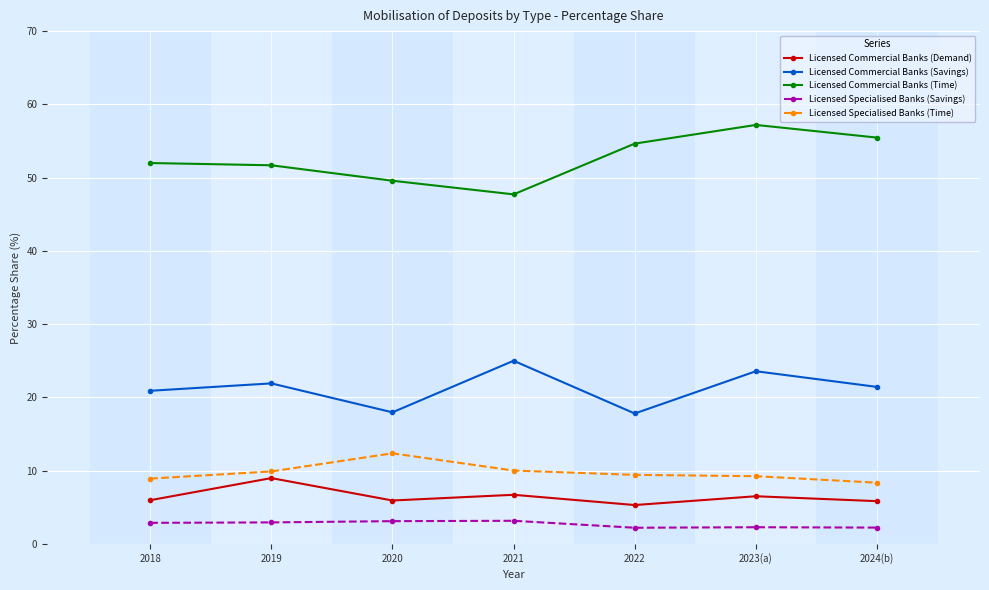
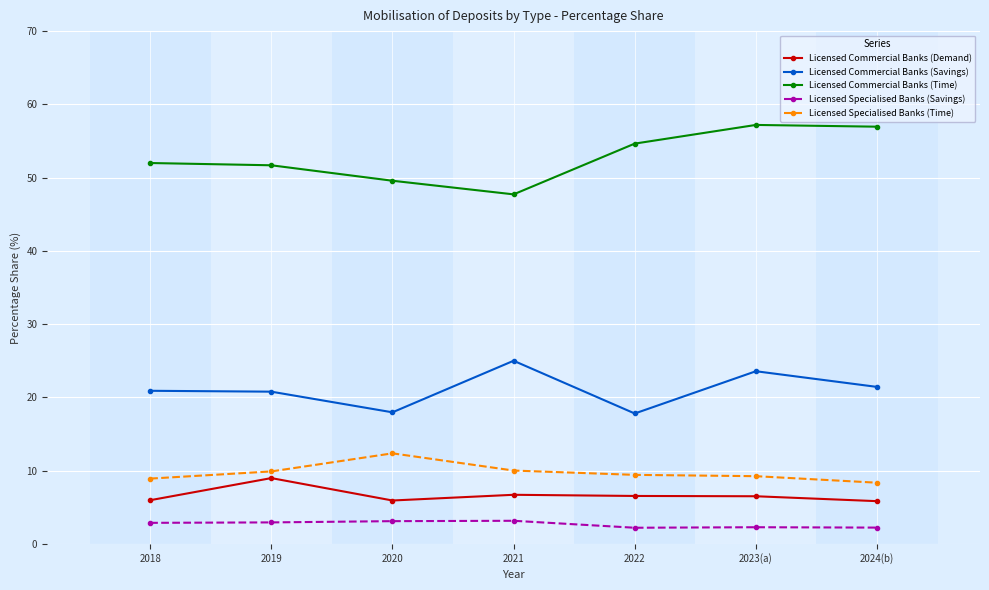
Licensed Commercial Banks (Savings), 2019: 22 -> 21
Licensed Commercial Banks (Demand), 2022: 5 -> 7
Licensed Commercial Banks (Time), 2024(b): 55 -> 57
